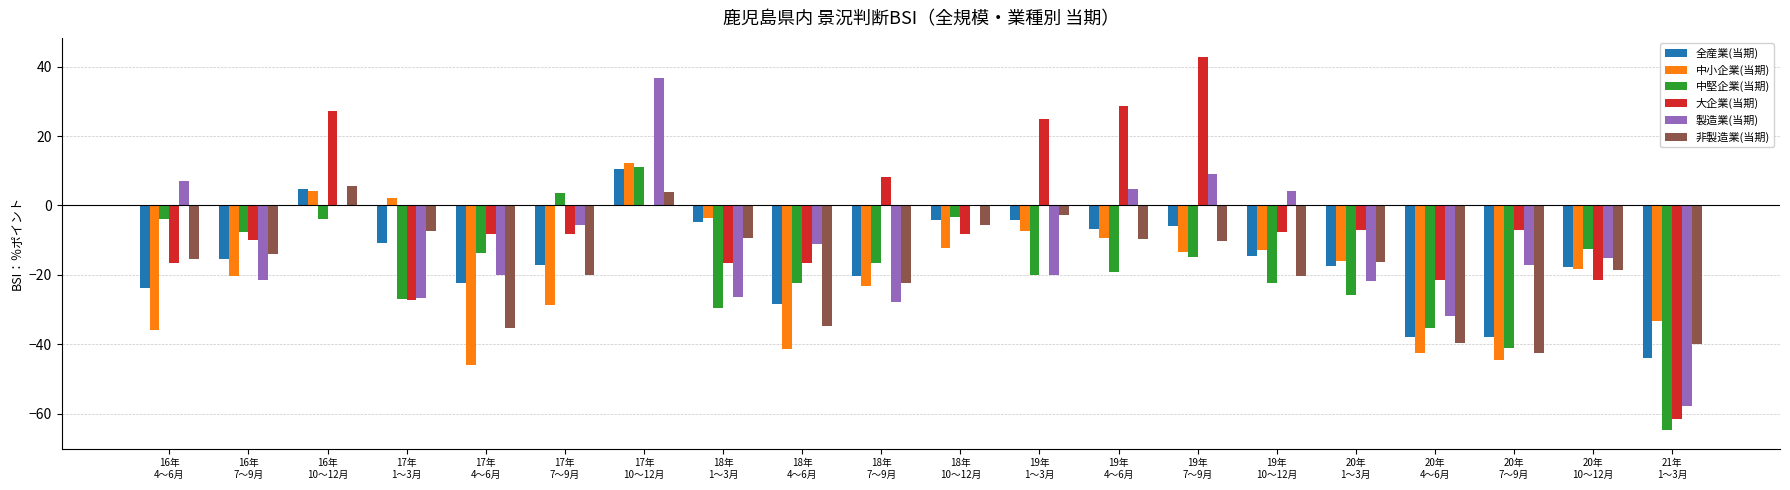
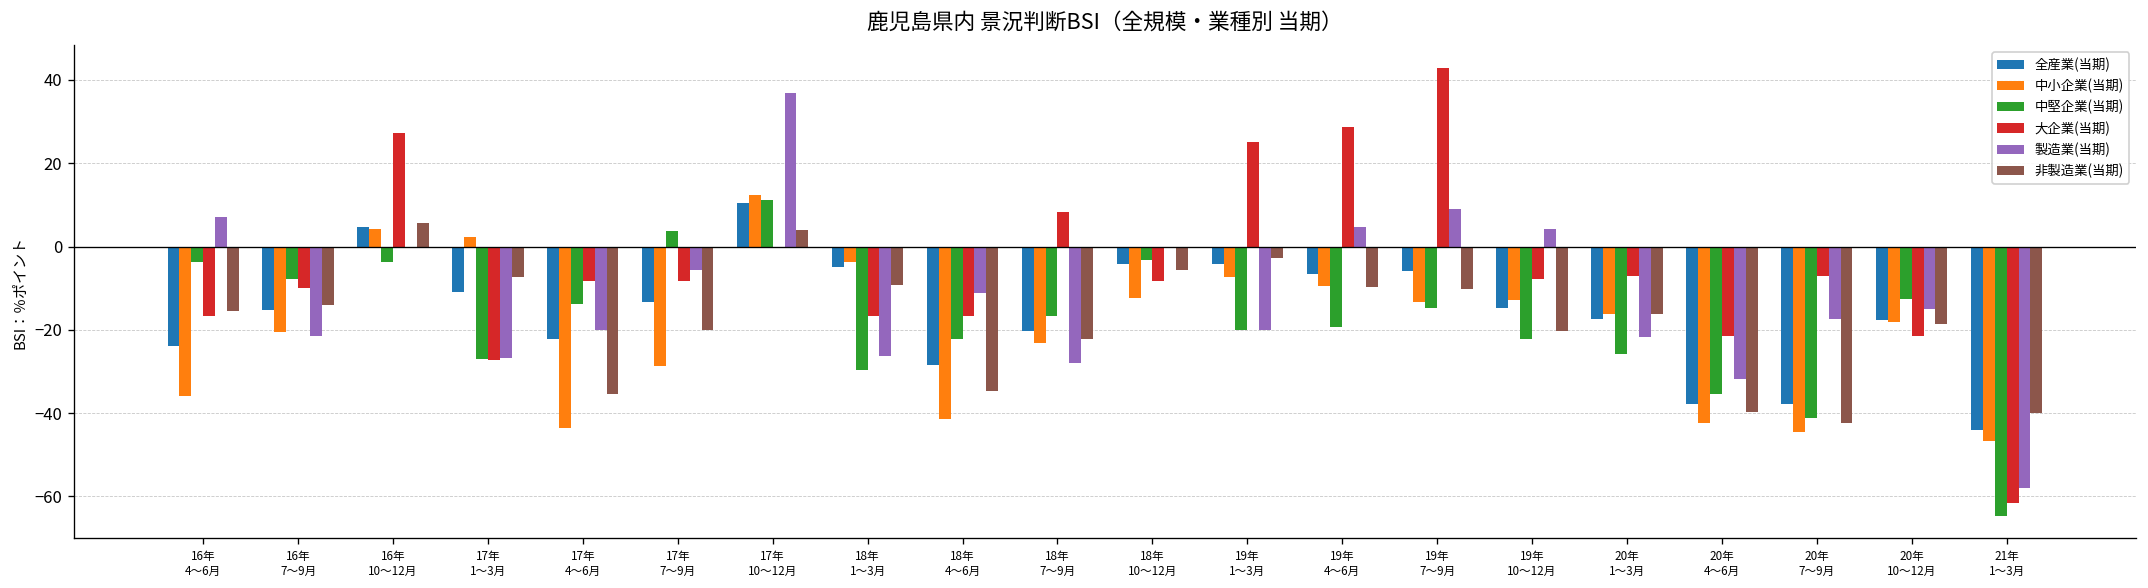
中小企業(当期), 17年 4～6月: -46 -> -44
全産業(当期), 17年 7～9月: -17 -> -13
中小企業(当期), 21年 1～3月: -33 -> -47
